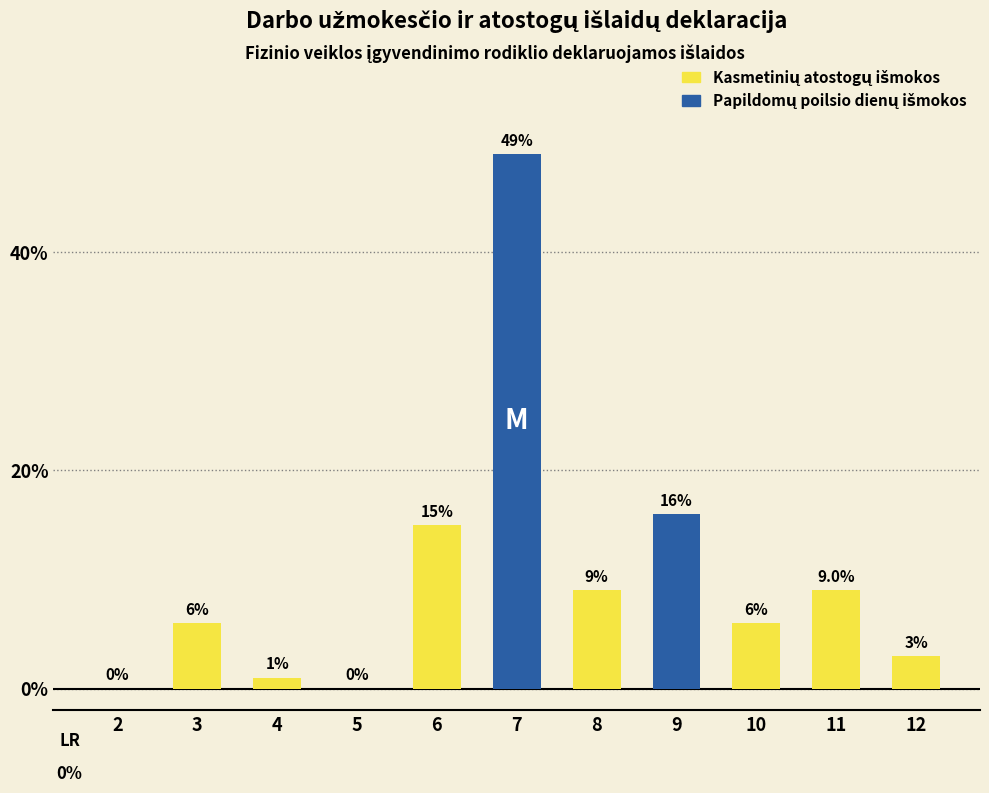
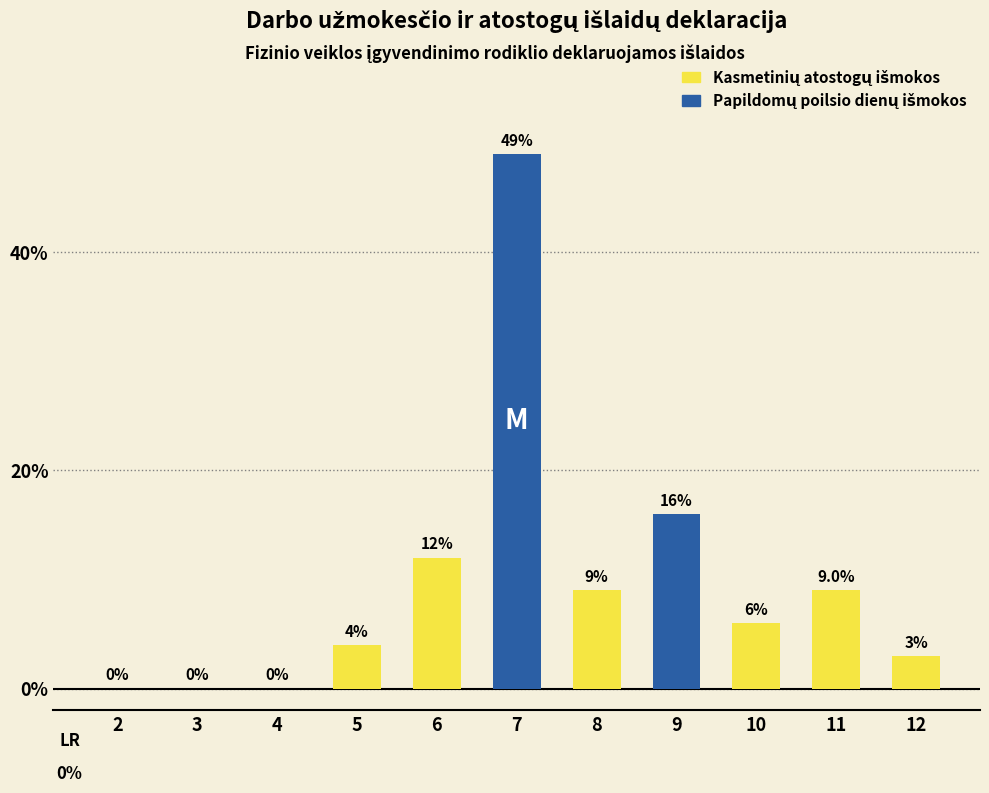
3: 6% -> 0%
4: 1% -> 0%
5: 0% -> 4%
6: 15% -> 12%
